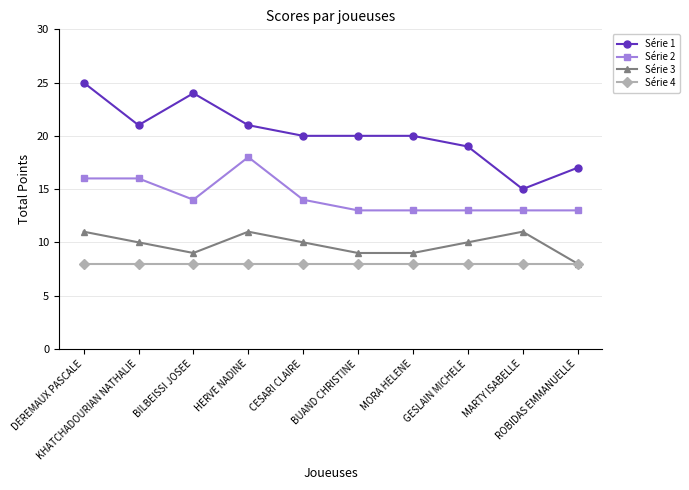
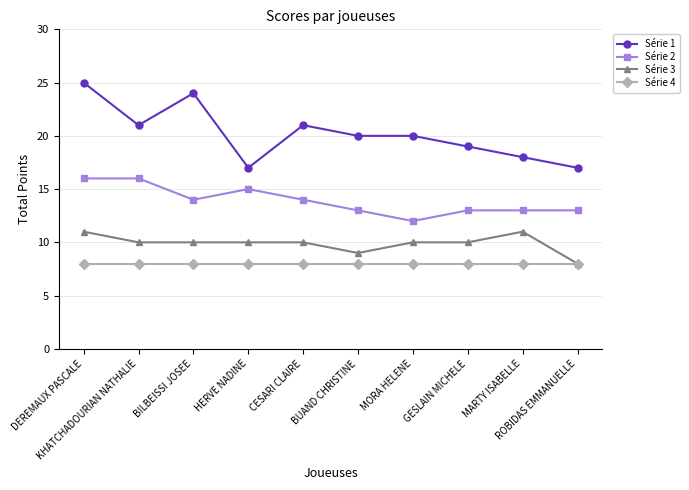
Série 3, BILBEISSI JOSEE: 9 -> 10
Série 1, HERVE NADINE: 21 -> 17
Série 2, HERVE NADINE: 18 -> 15
Série 3, HERVE NADINE: 11 -> 10
Série 1, CESARI CLAIRE: 20 -> 21
Série 2, MORA HELENE: 13 -> 12
Série 3, MORA HELENE: 9 -> 10
Série 1, MARTY ISABELLE: 15 -> 18
